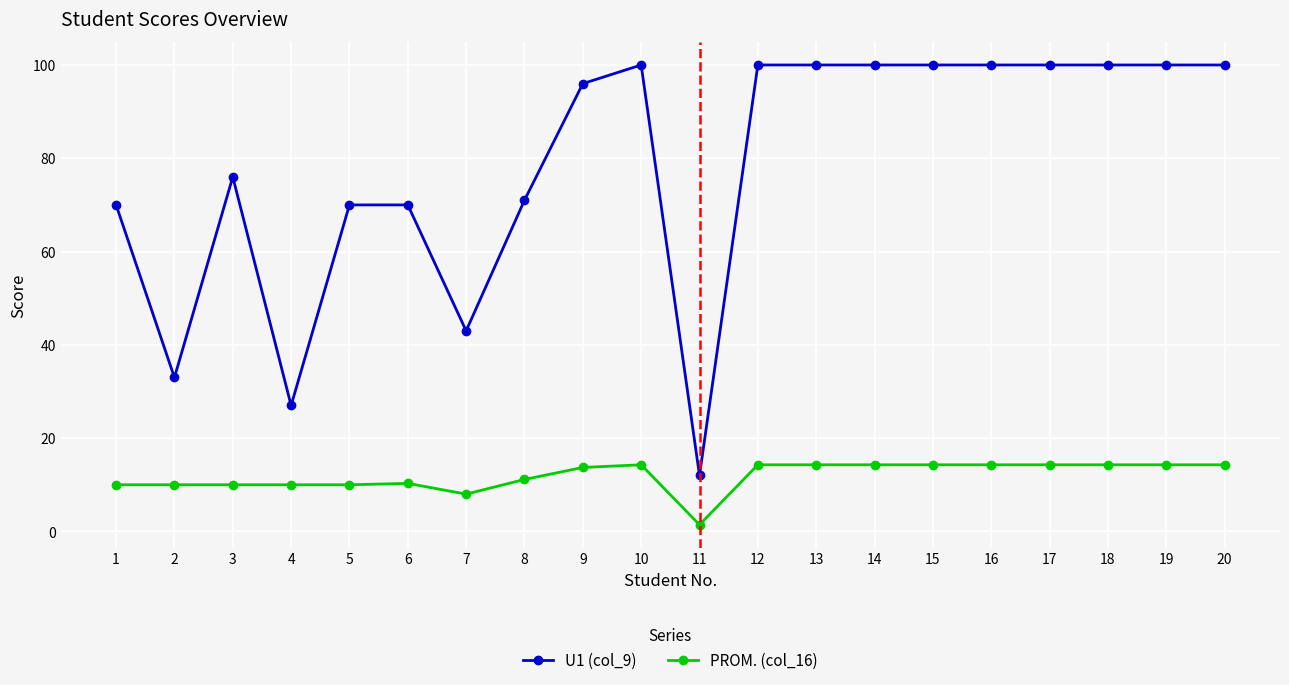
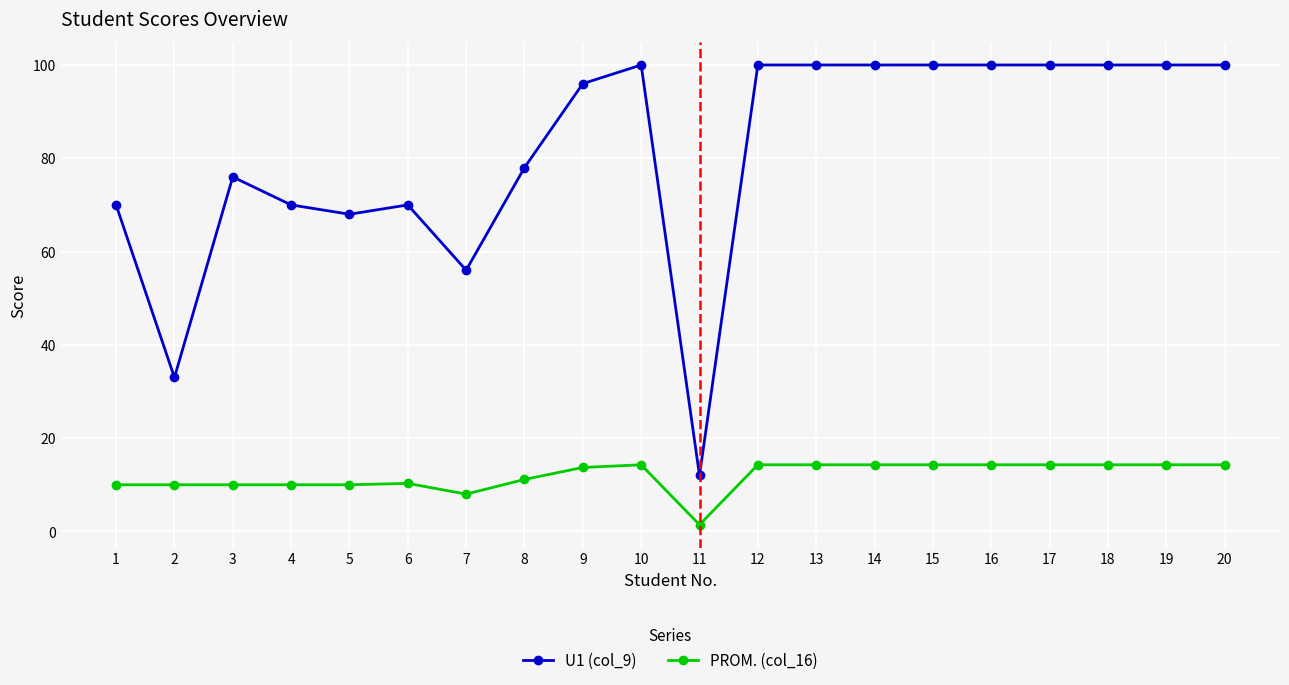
U1 (col_9), 4: 27 -> 70
U1 (col_9), 5: 70 -> 68
U1 (col_9), 7: 43 -> 56
U1 (col_9), 8: 71 -> 78
